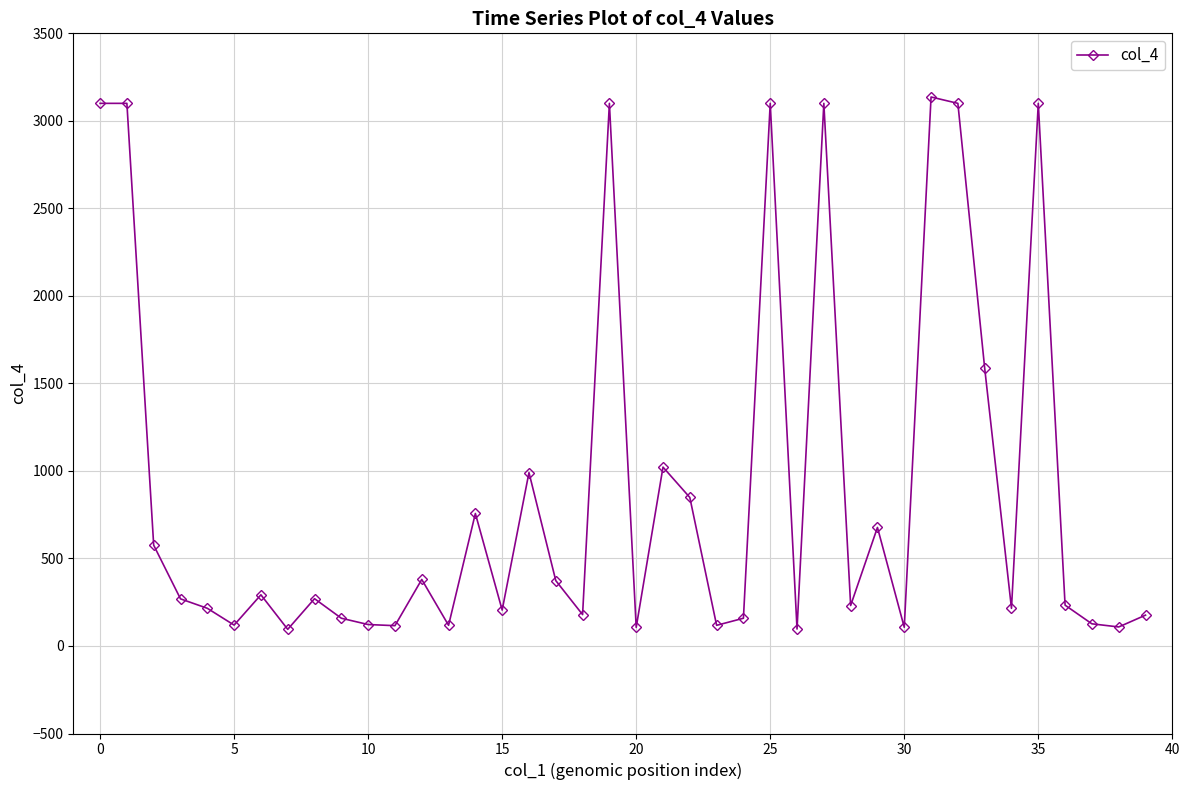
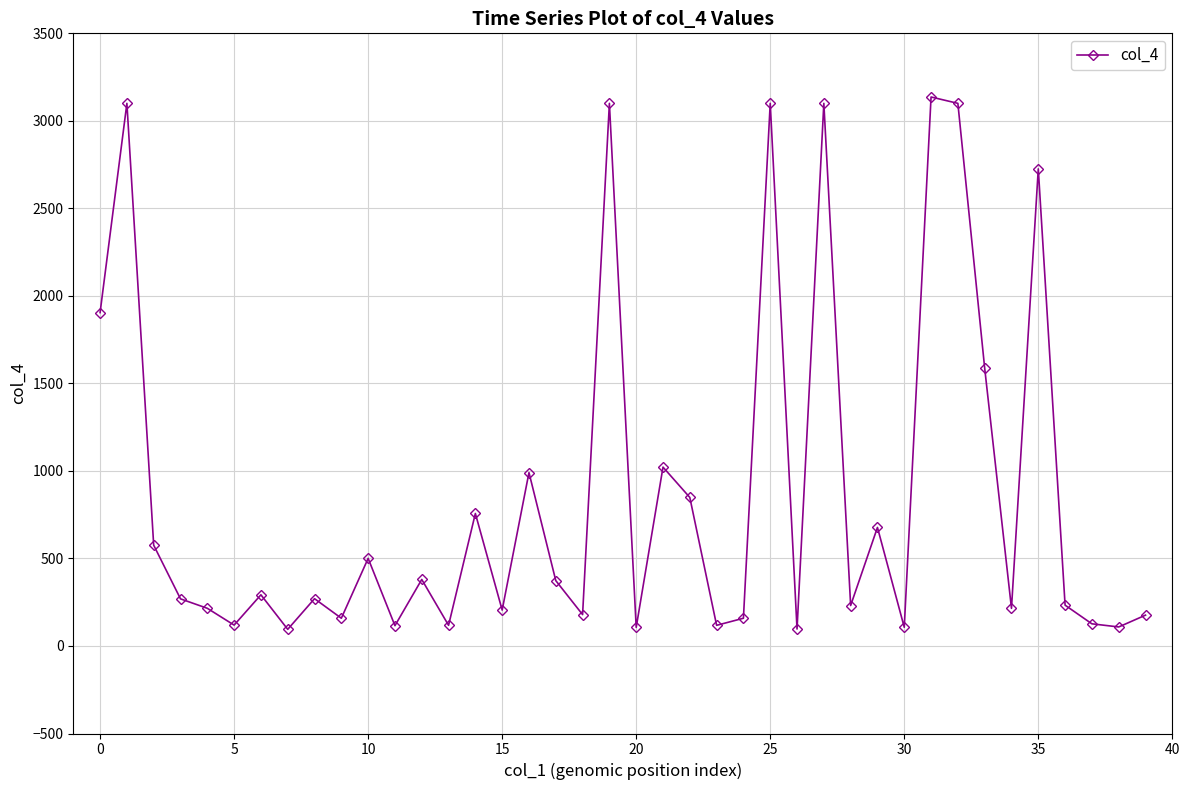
0: 3100 -> 1900
10: 120 -> 500
35: 3100 -> 2730
